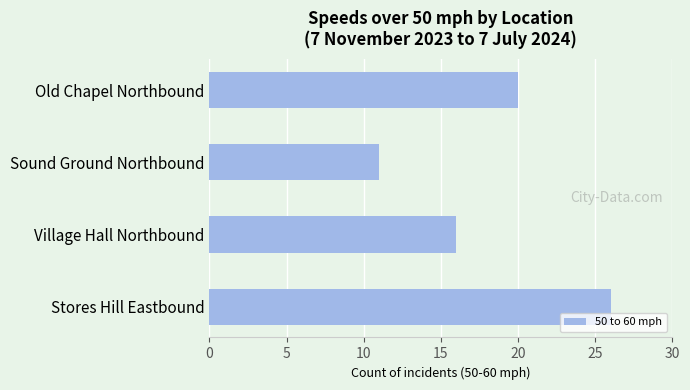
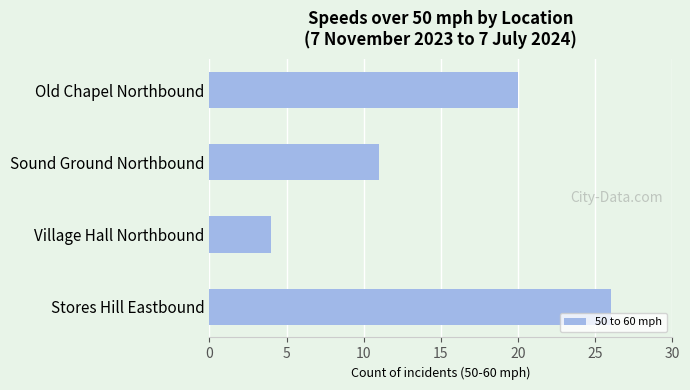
Village Hall Northbound: 16 -> 4
